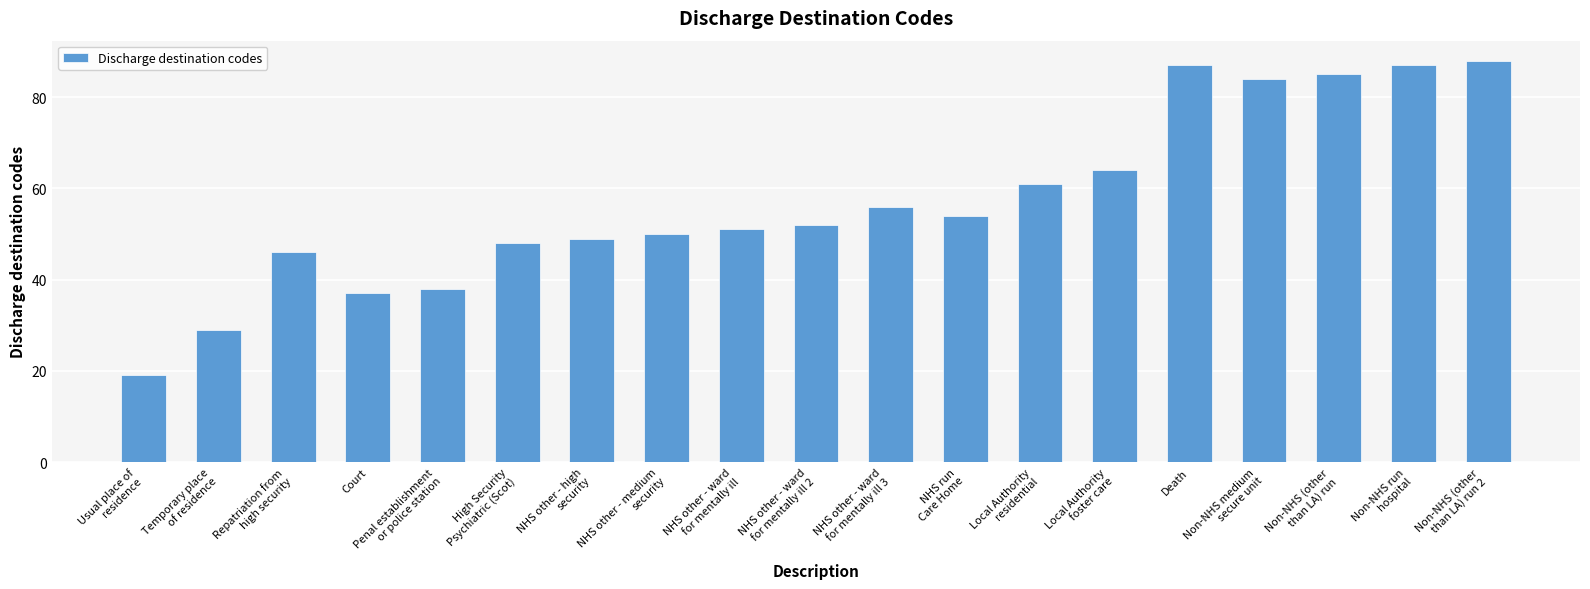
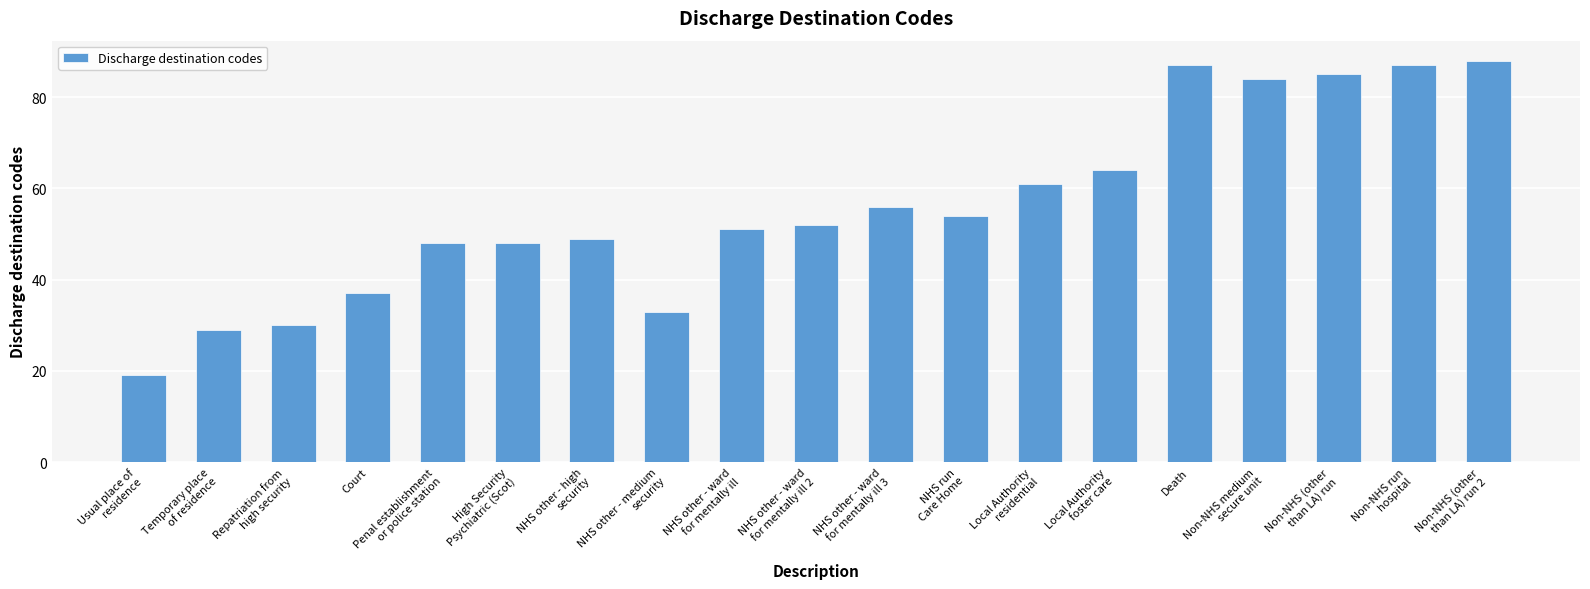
Repatriation from high security: 46 -> 30
Penal establishment or police station: 38 -> 48
NHS other - medium security: 50 -> 33
